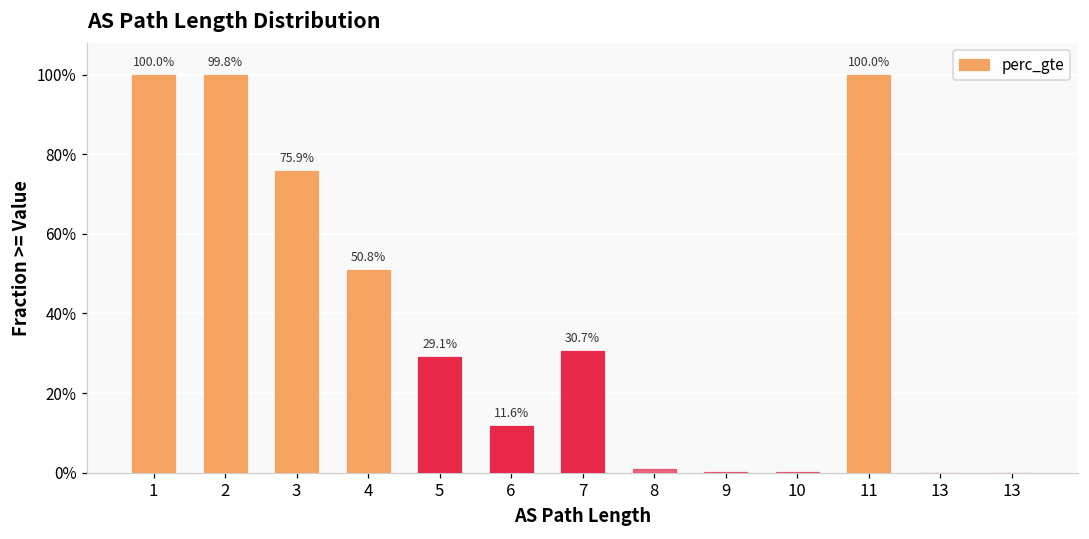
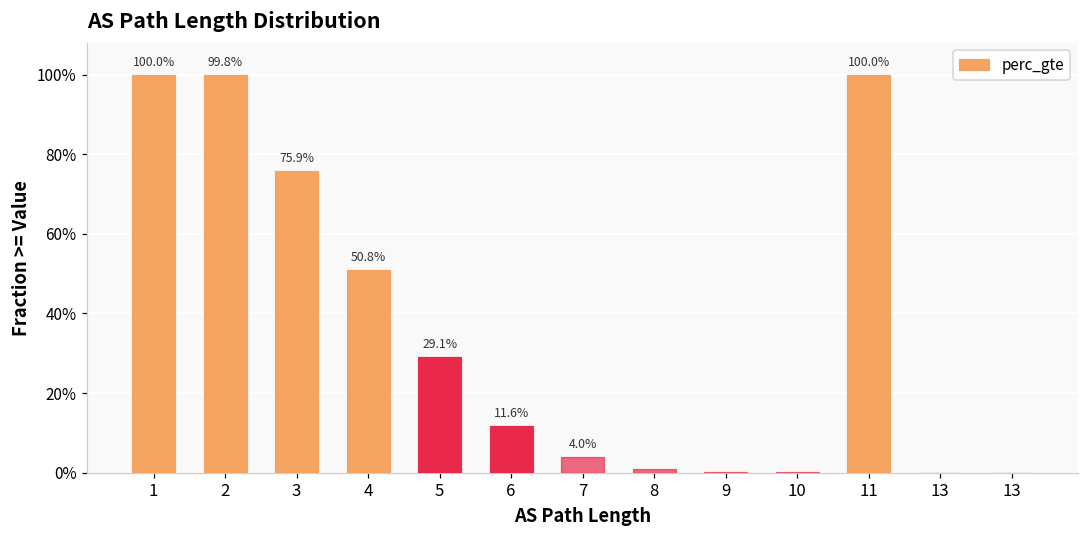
7: 30.7% -> 4.0%
